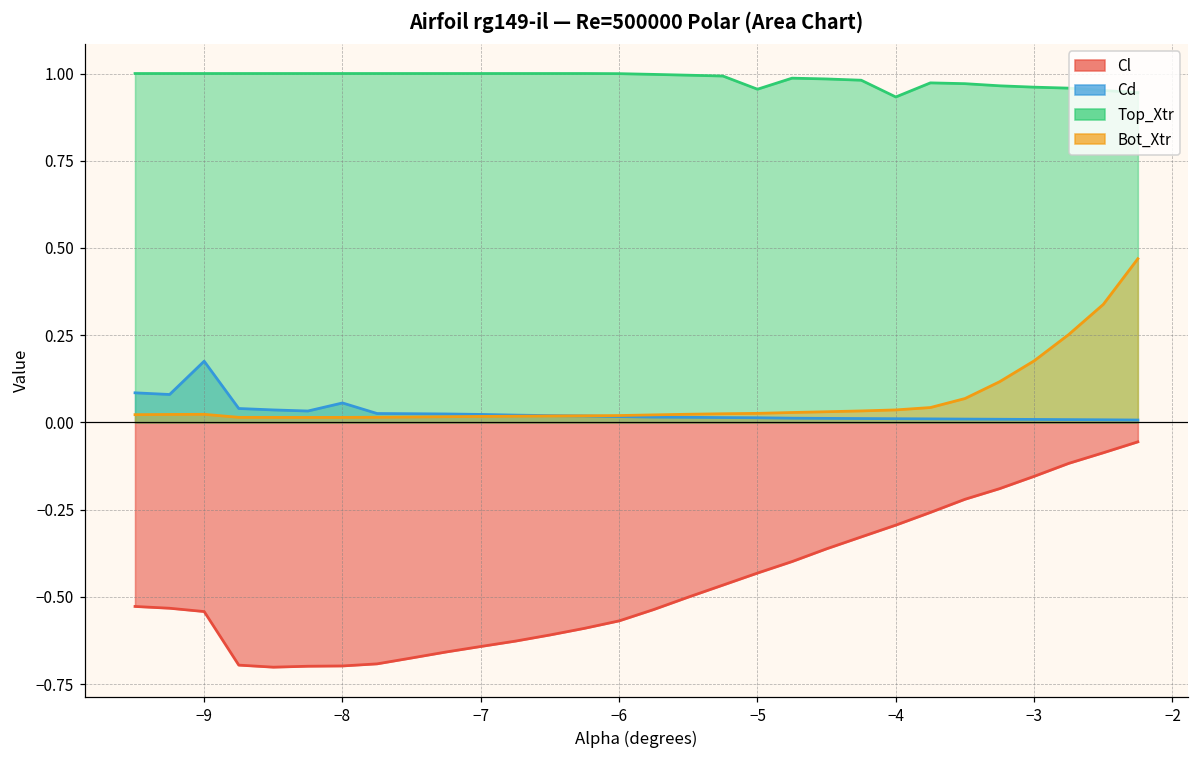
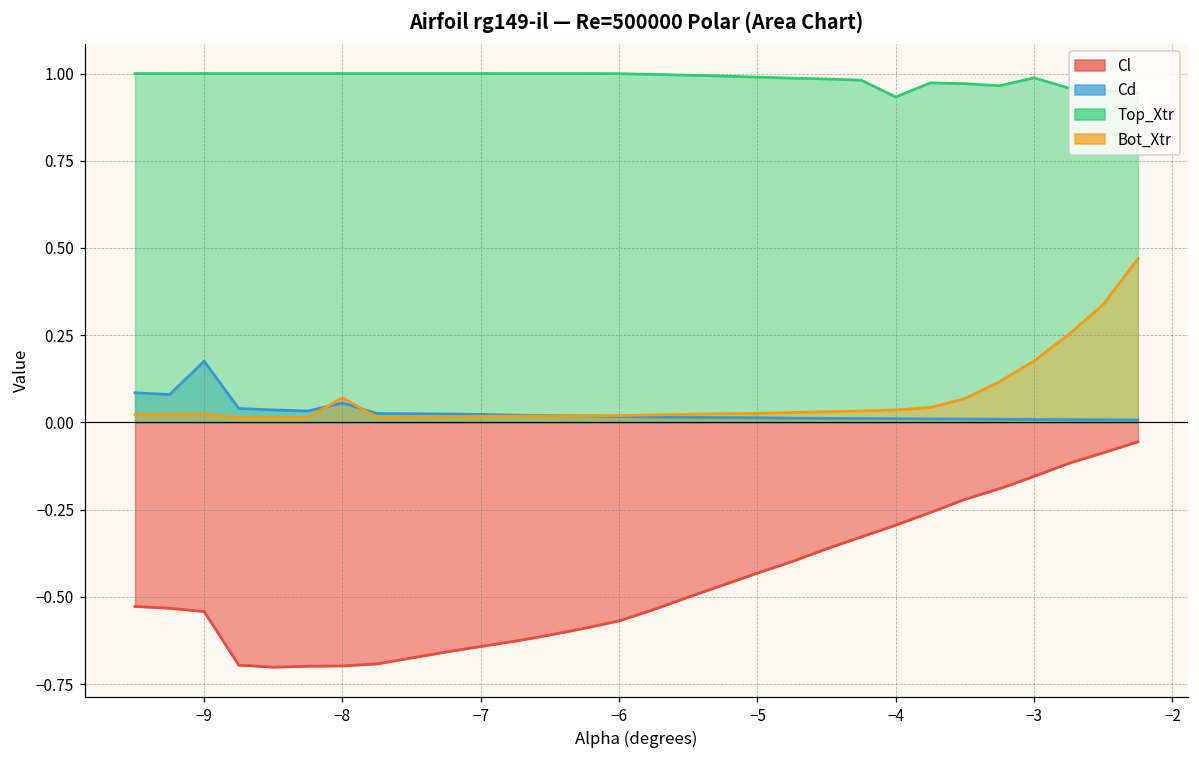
Bot_Xtr, −8: 0.01 -> 0.07
Top_Xtr, −5: 0.96 -> 0.99
Top_Xtr, −3: 0.96 -> 0.99
